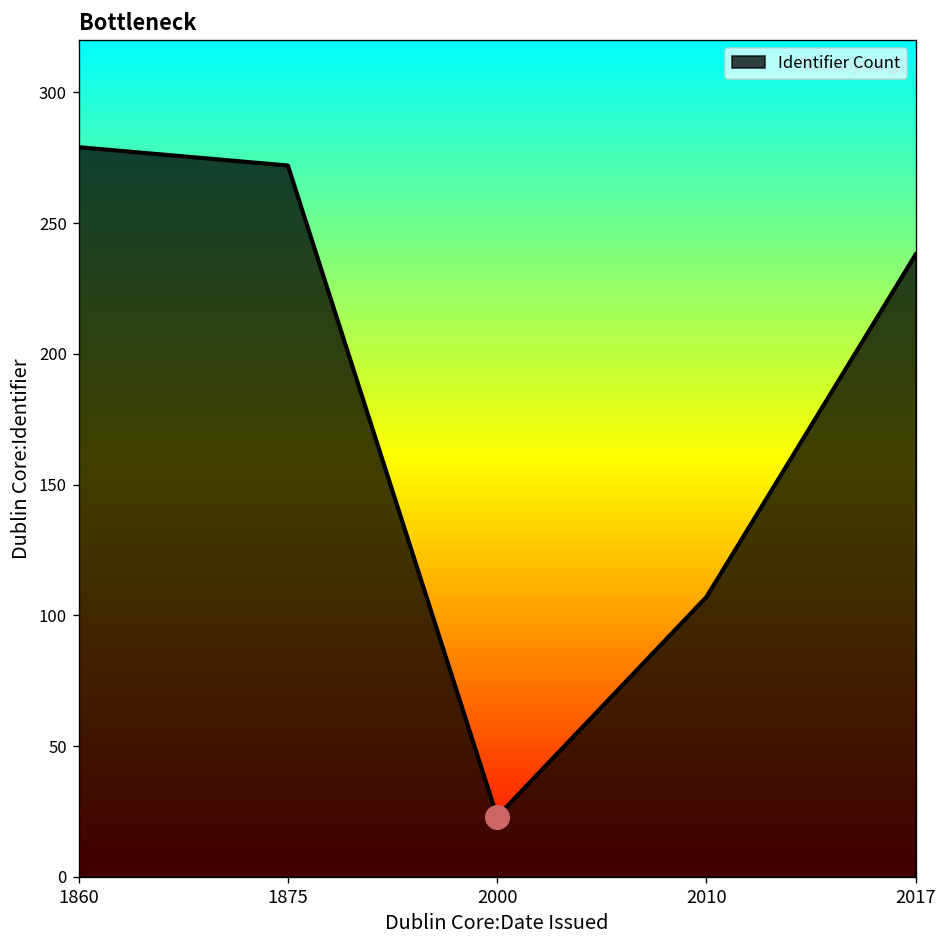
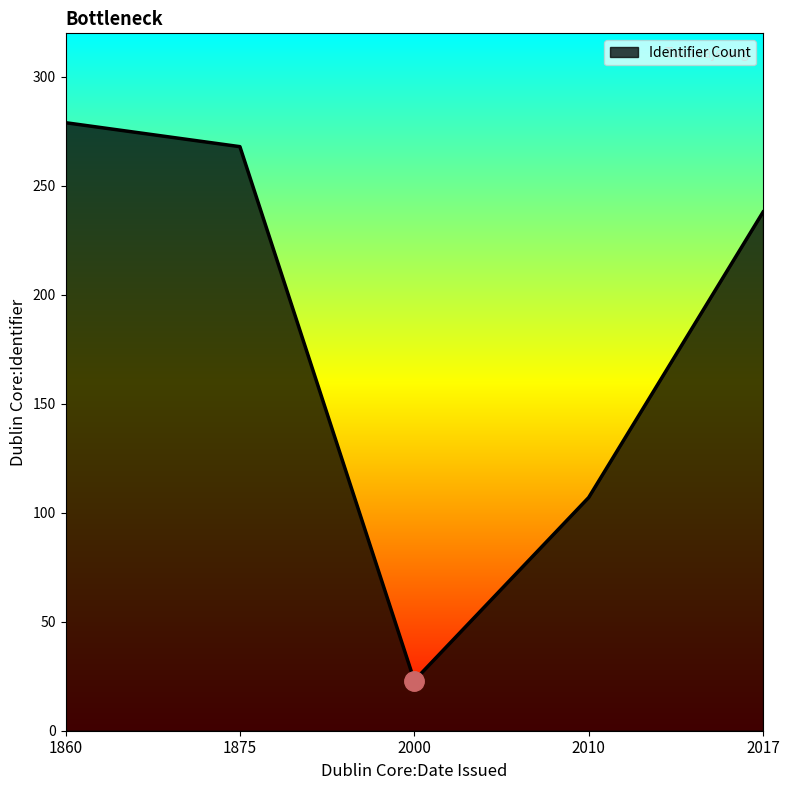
Identifier Count, 1875: 272 -> 268
